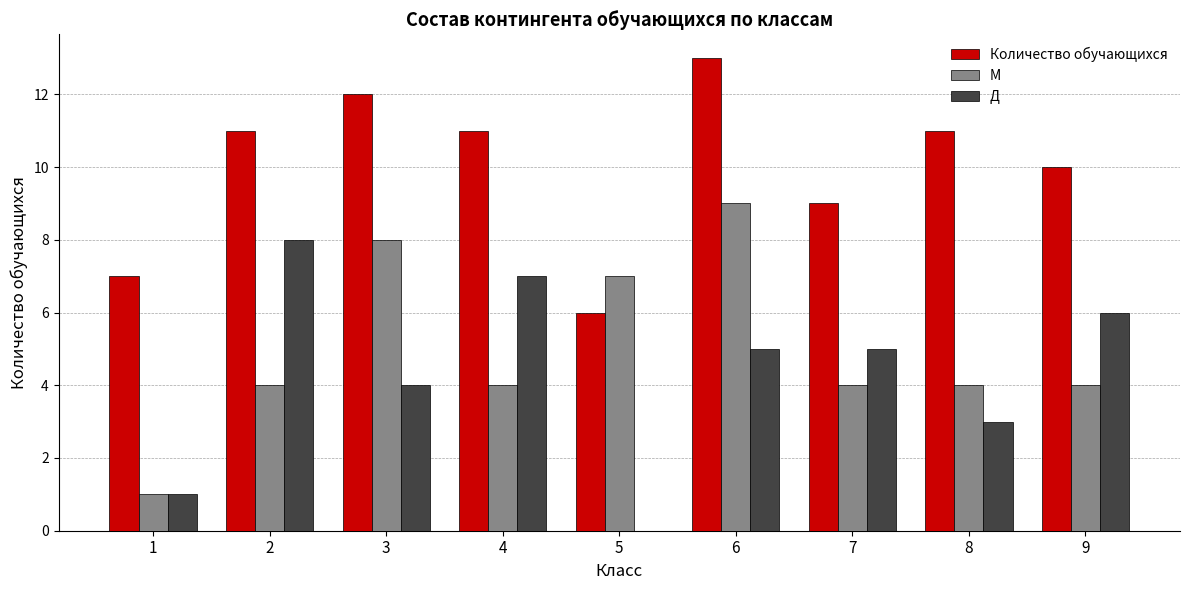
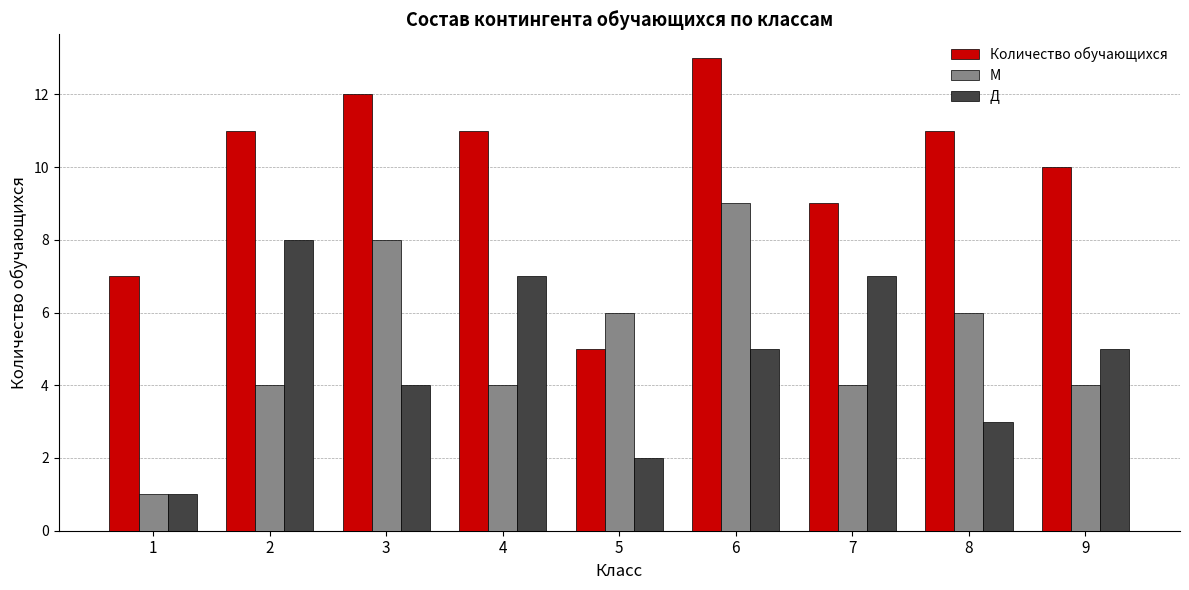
Количество обучающихся, 5: 6 -> 5
М, 5: 7 -> 6
Д, 5: 0 -> 2
Д, 7: 5 -> 7
М, 8: 4 -> 6
Д, 9: 6 -> 5
